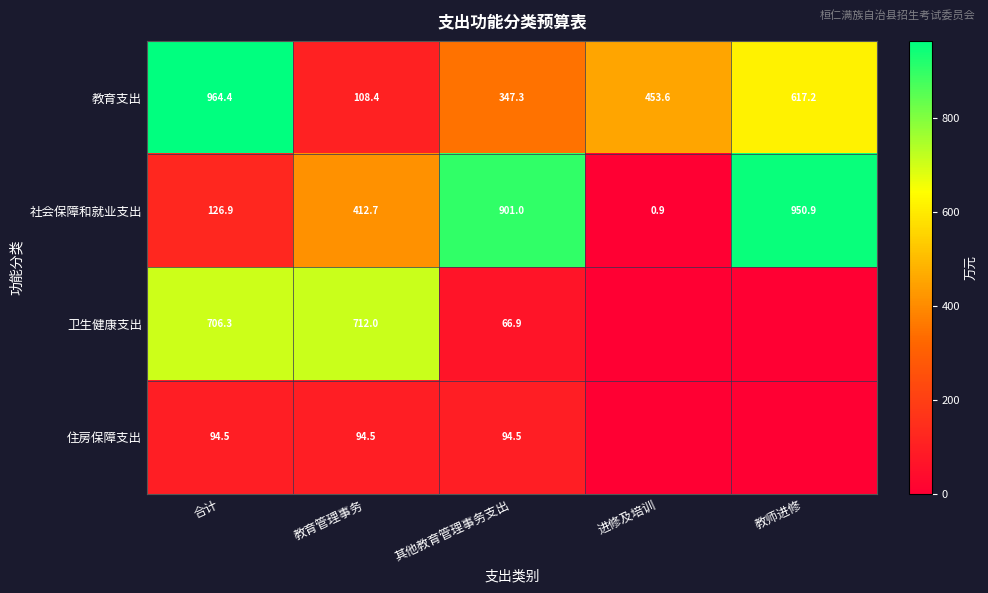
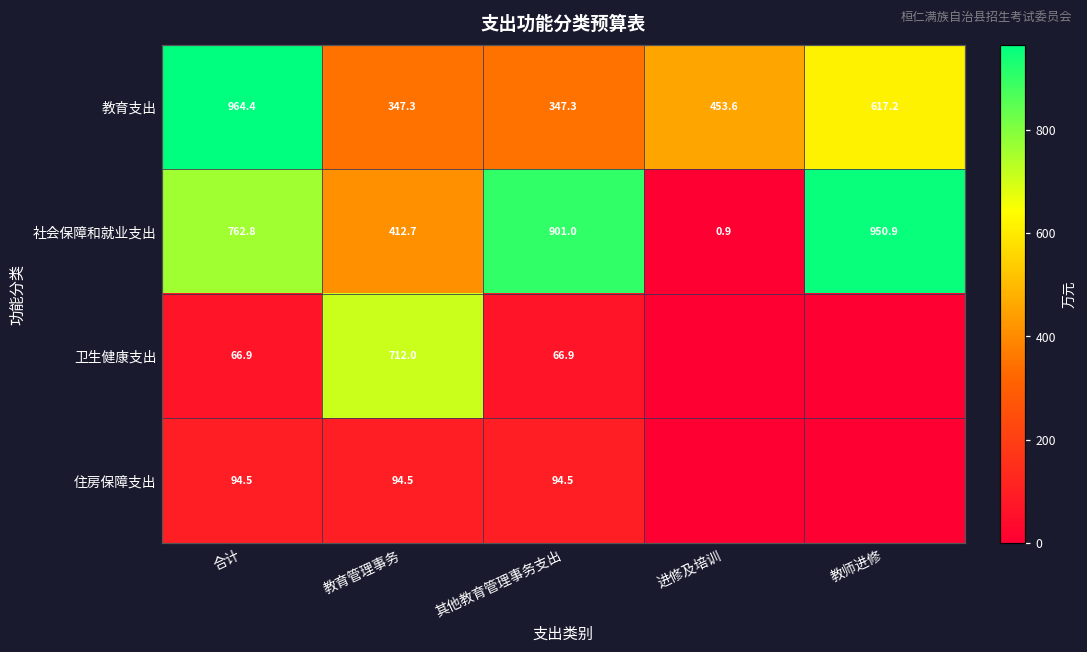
教育支出, 教育管理事务: 108.4 -> 347.3
社会保障和就业支出, 合计: 126.9 -> 762.8
卫生健康支出, 合计: 706.3 -> 66.9
